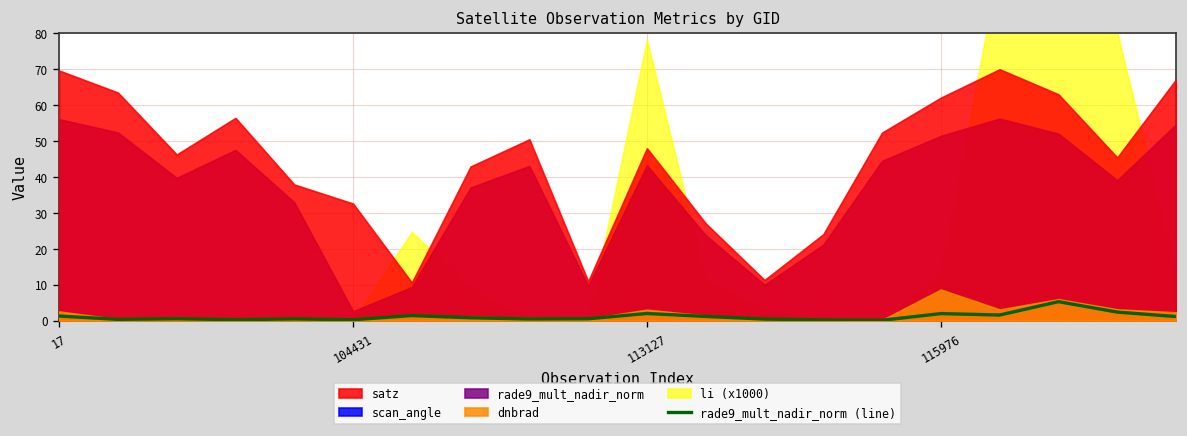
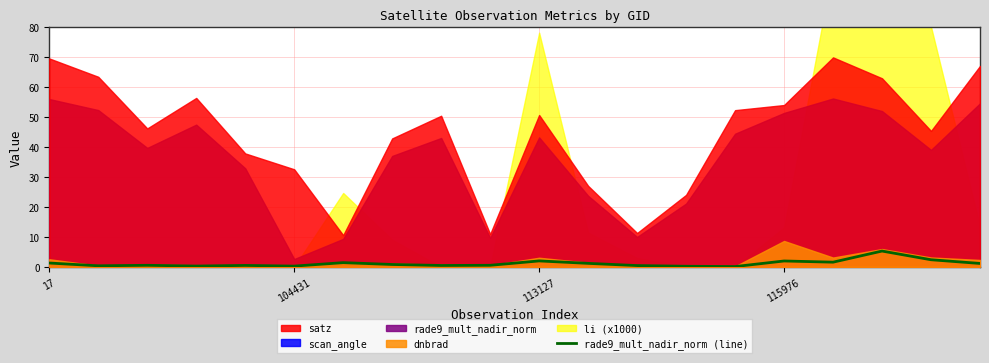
satz, 113127: 48 -> 51
satz, 115976: 62 -> 54
